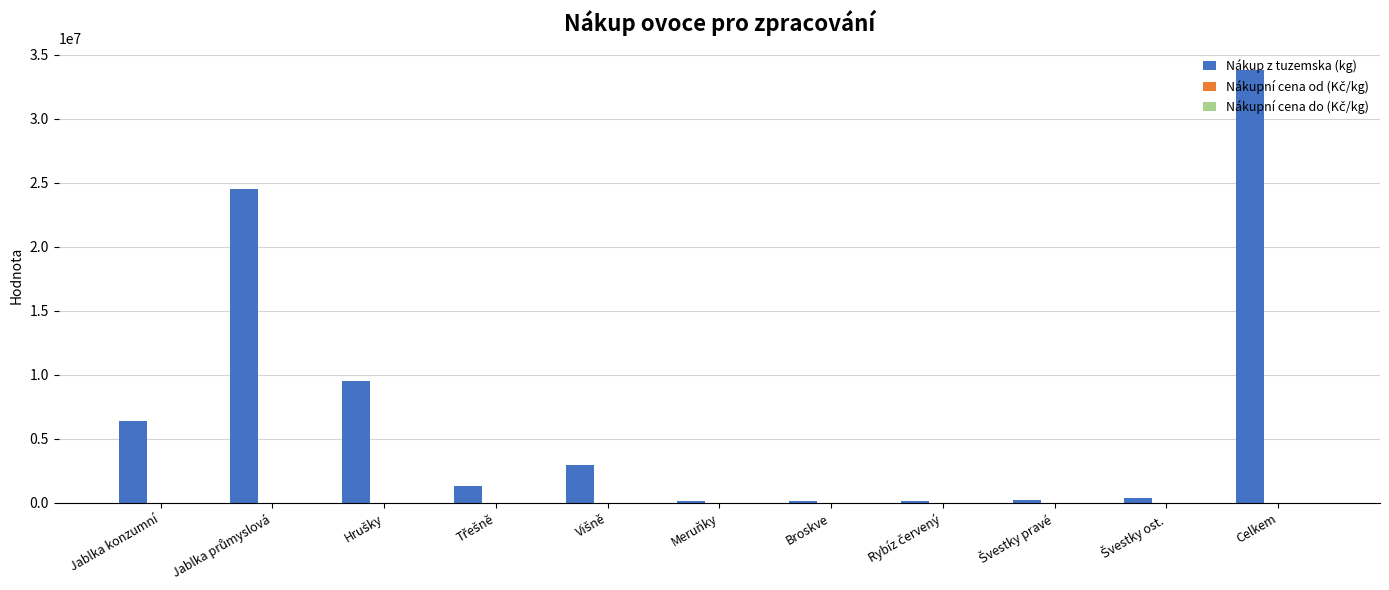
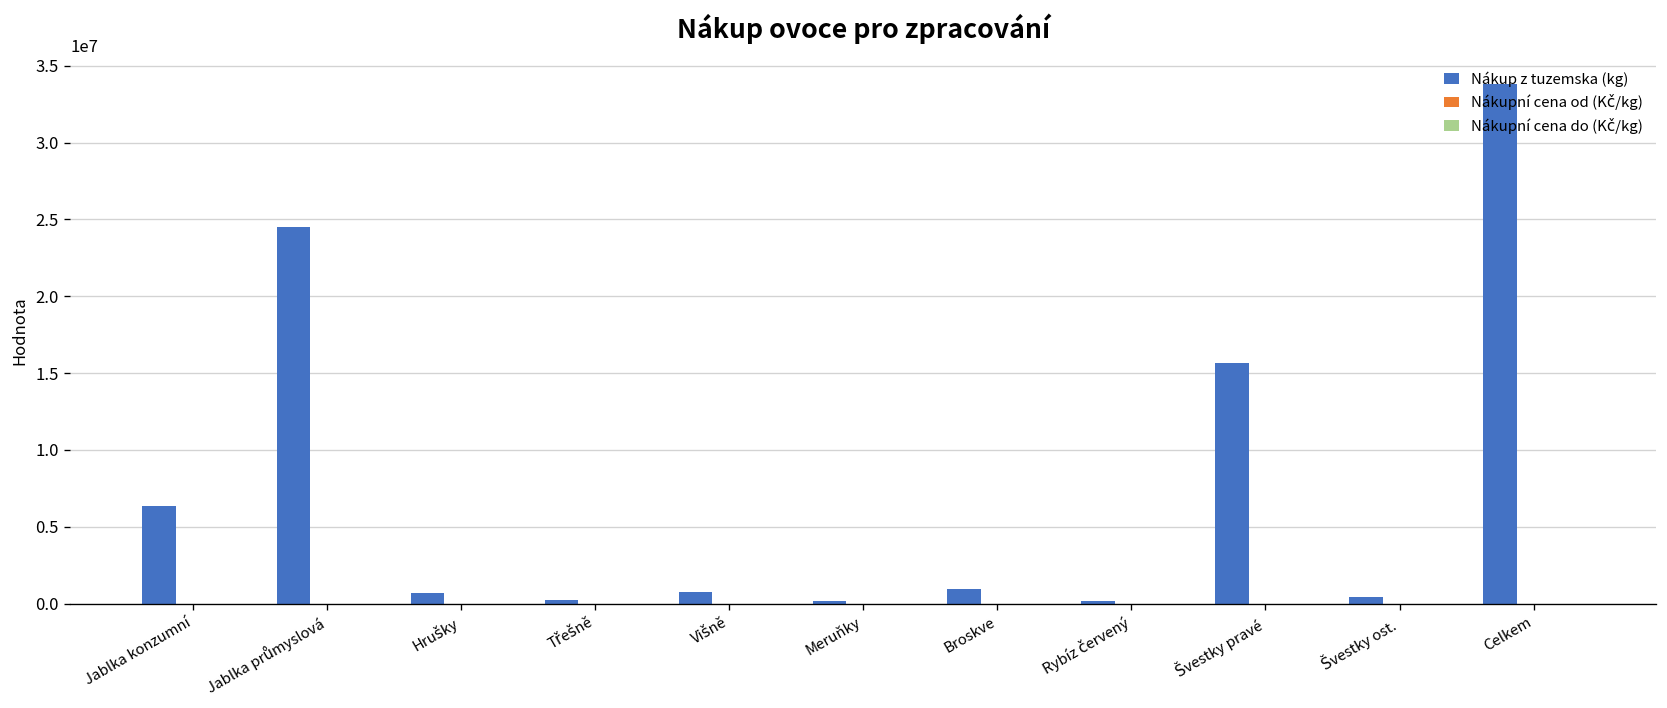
Nákup z tuzemska (kg), Hrušky: 9500000 -> 700000
Nákup z tuzemska (kg), Třešně: 1300000 -> 200000
Nákup z tuzemska (kg), Višně: 3000000 -> 700000
Nákup z tuzemska (kg), Broskve: 200000 -> 1000000
Nákup z tuzemska (kg), Švestky pravé: 300000 -> 15700000
